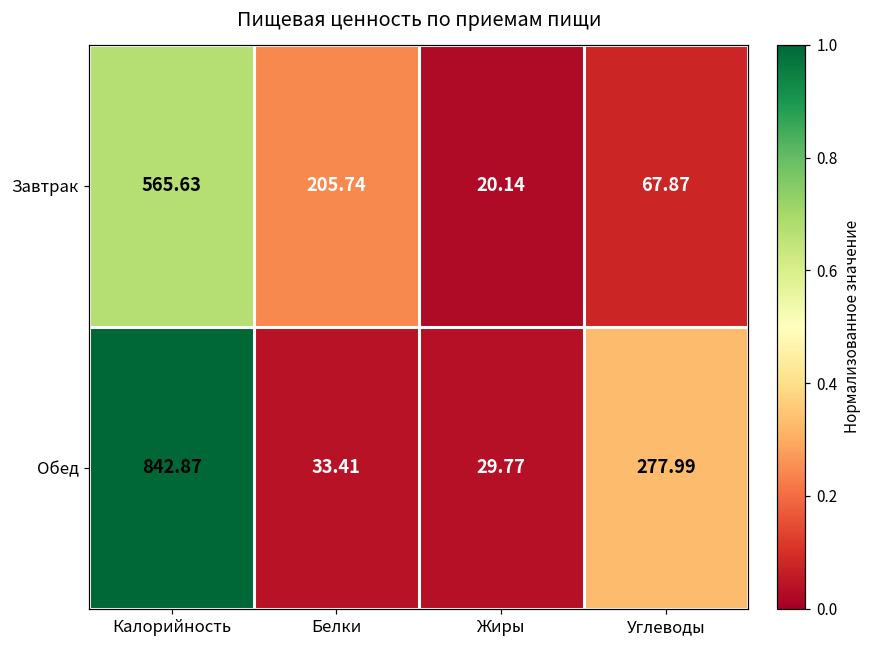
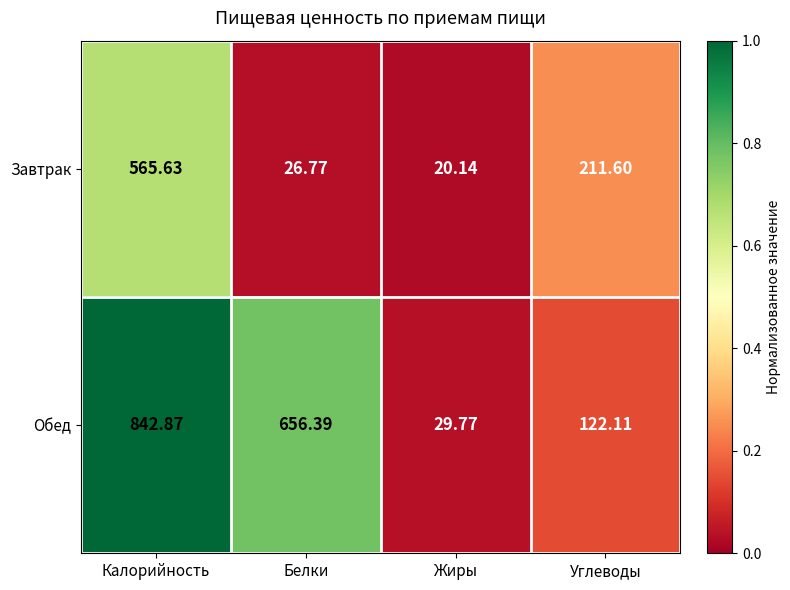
Завтрак, Белки: 205.74 -> 26.77
Завтрак, Углеводы: 67.87 -> 211.60
Обед, Белки: 33.41 -> 656.39
Обед, Углеводы: 277.99 -> 122.11
